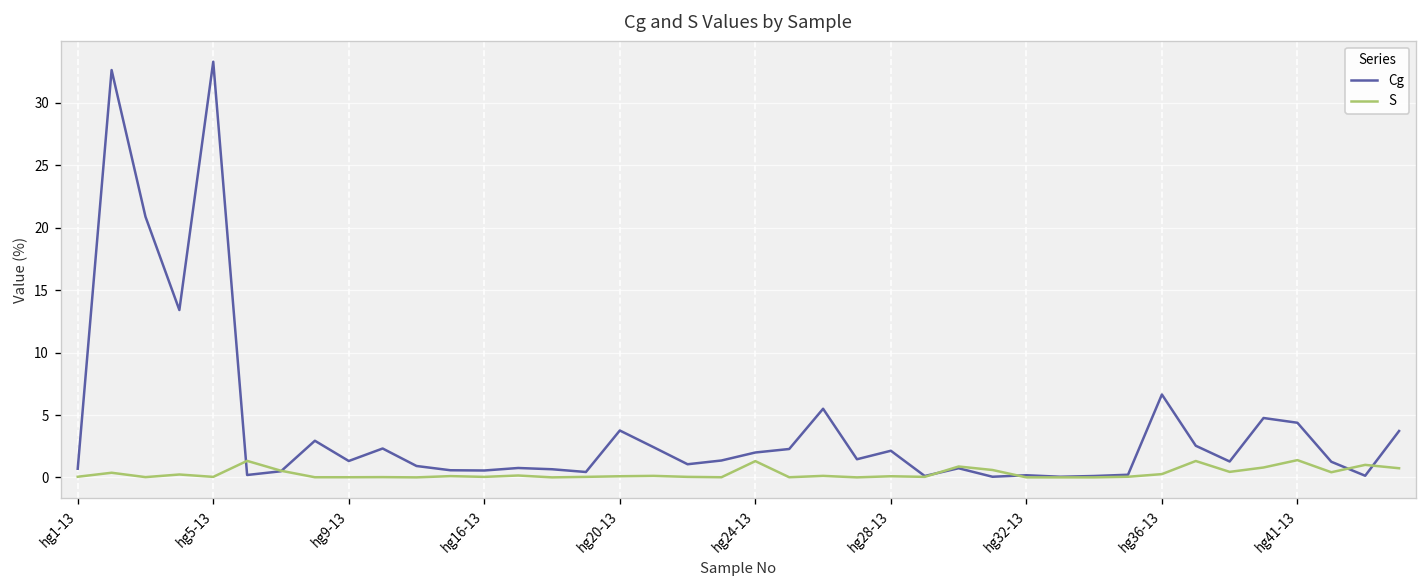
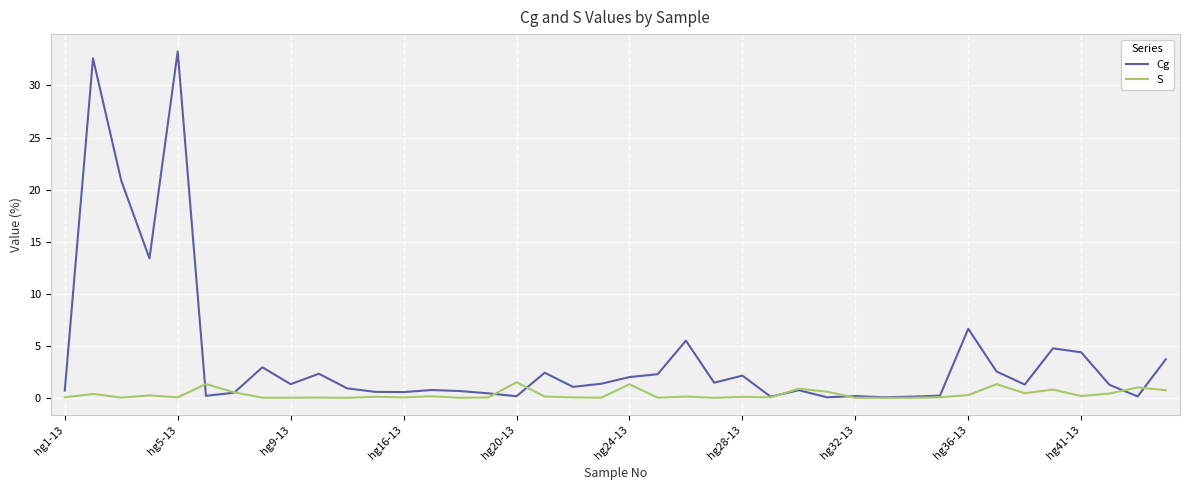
Cg, hg20-13: 3.8 -> 0.2
S, hg20-13: 0.1 -> 1.5
S, hg41-13: 1.4 -> 0.2
